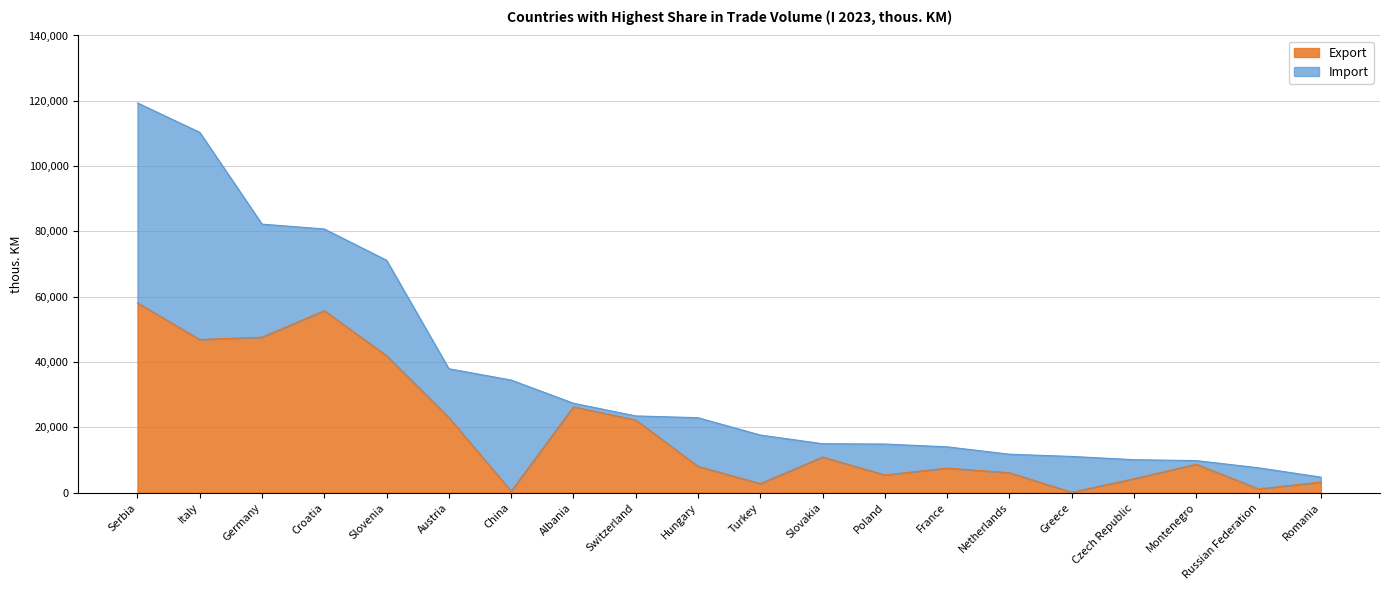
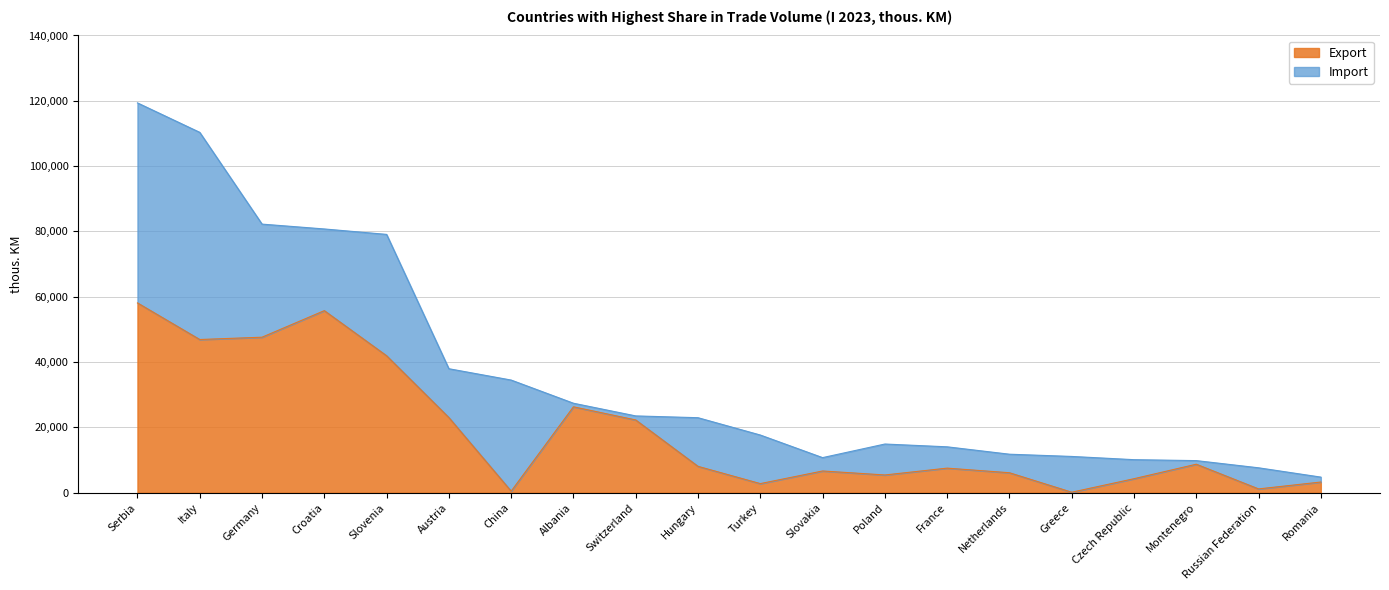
Import, Slovenia: 29,000 -> 37,000
Export, Slovakia: 11,000 -> 7,000
